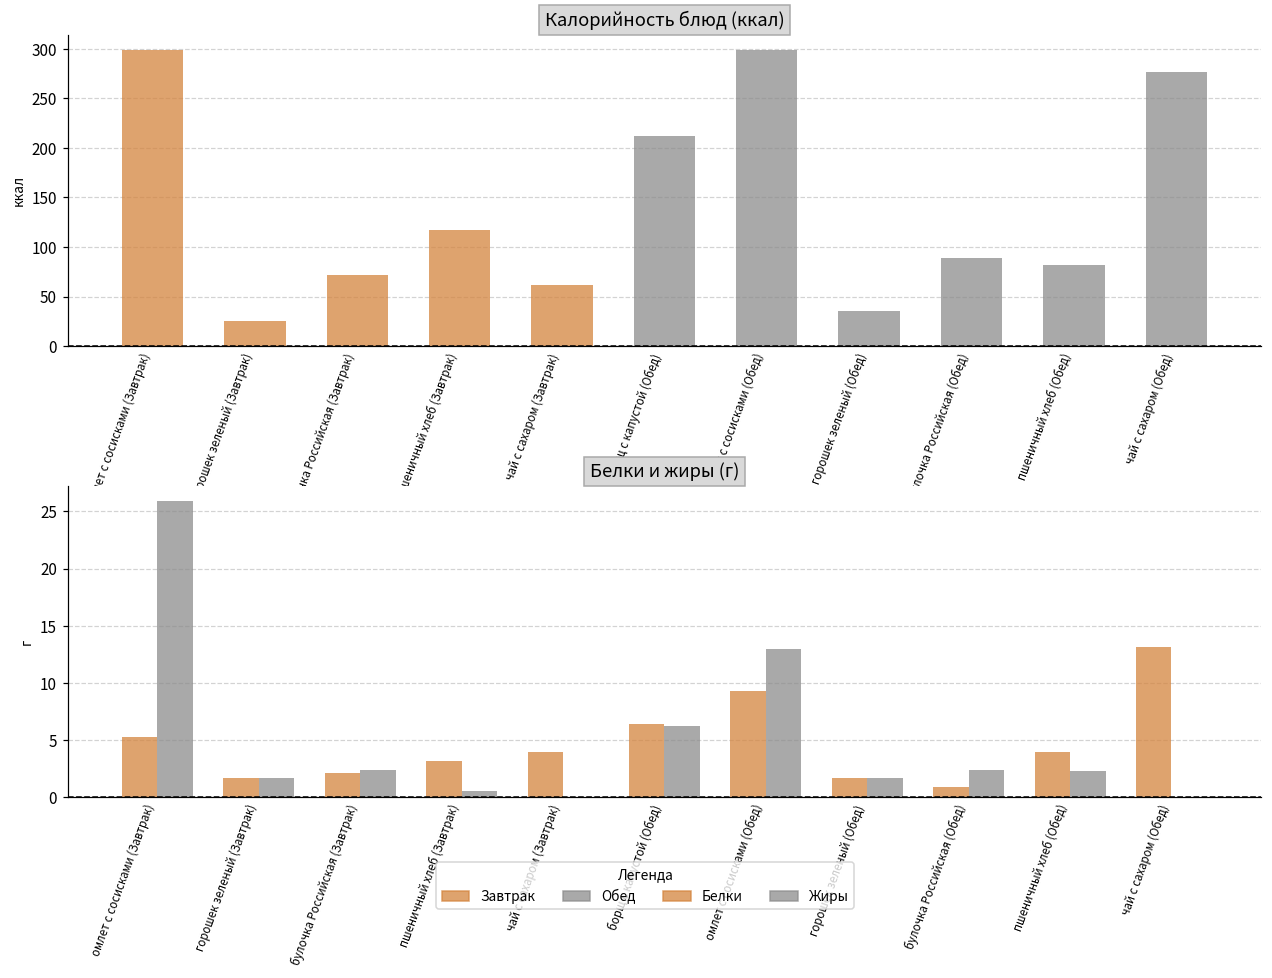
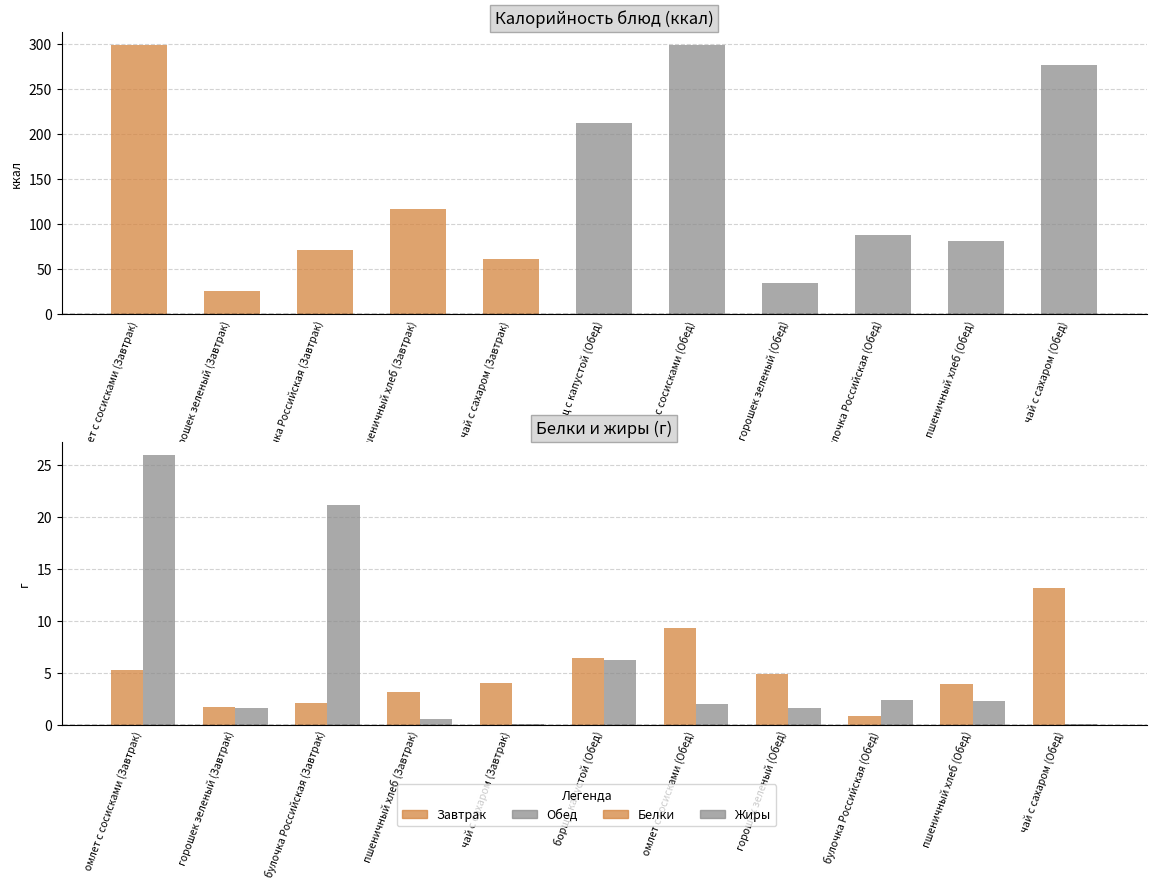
Белки и жиры (г), Жиры, булочка Российская (Завтрак): 2.4 -> 21.1
Белки и жиры (г), Жиры, омлет с сосисками (Обед): 12.9 -> 2.0
Белки и жиры (г), Белки, горошек зеленый (Обед): 1.7 -> 4.9
